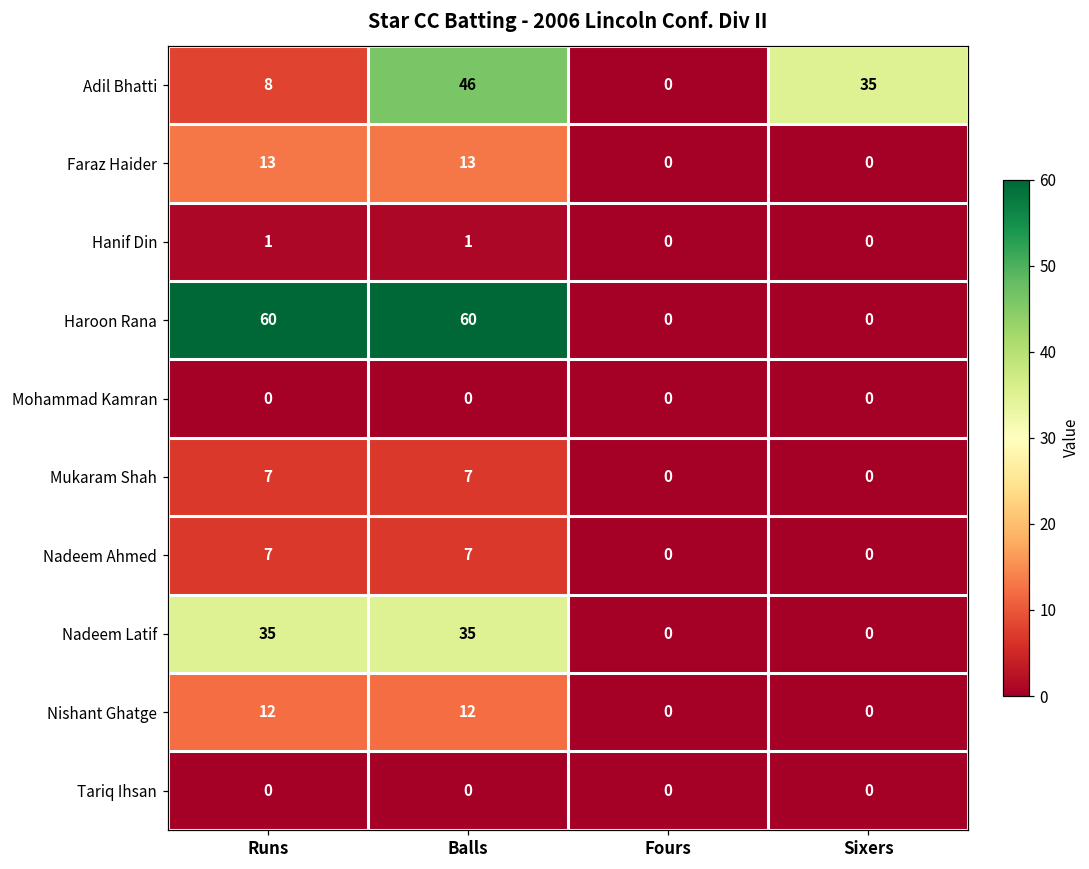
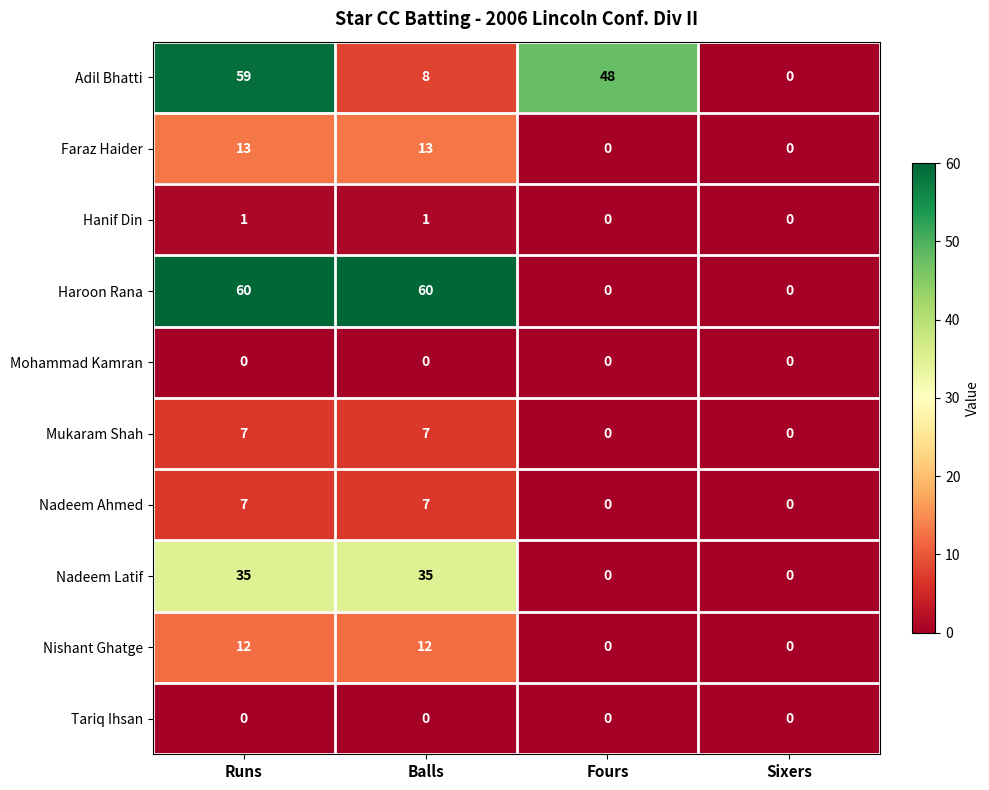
Adil Bhatti, Runs: 8 -> 59
Adil Bhatti, Balls: 46 -> 8
Adil Bhatti, Fours: 0 -> 48
Adil Bhatti, Sixers: 35 -> 0
